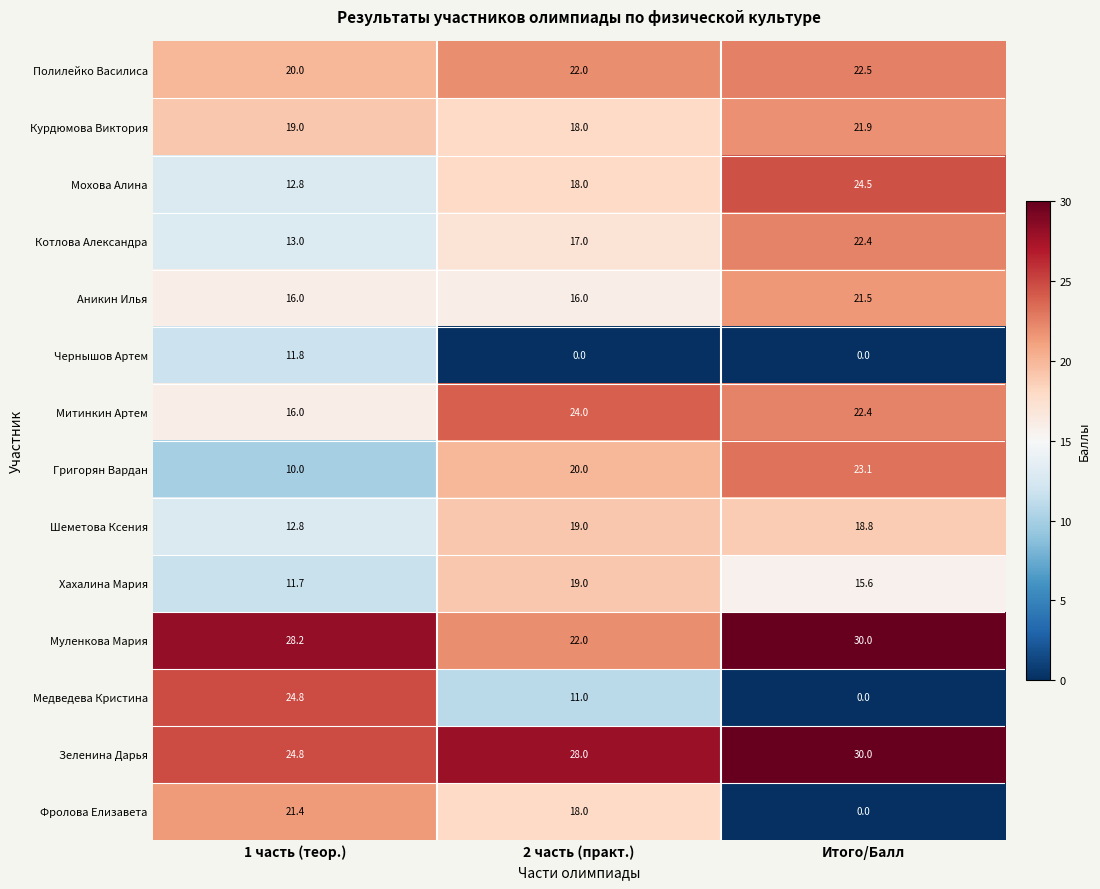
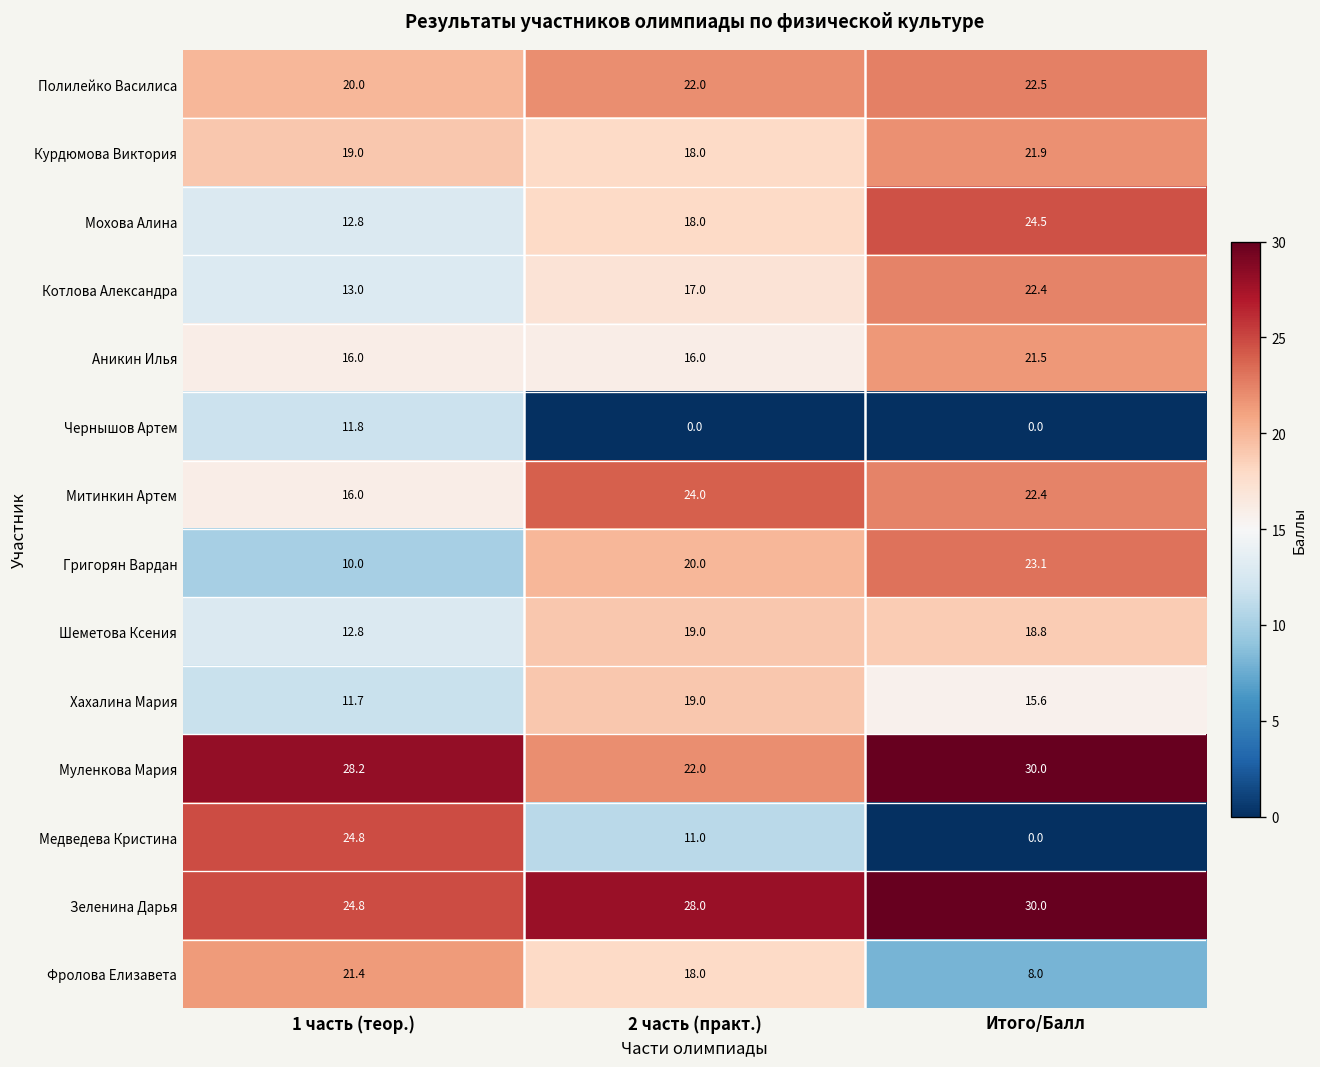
Фролова Елизавета, Итого/Балл: 0.0 -> 8.0
